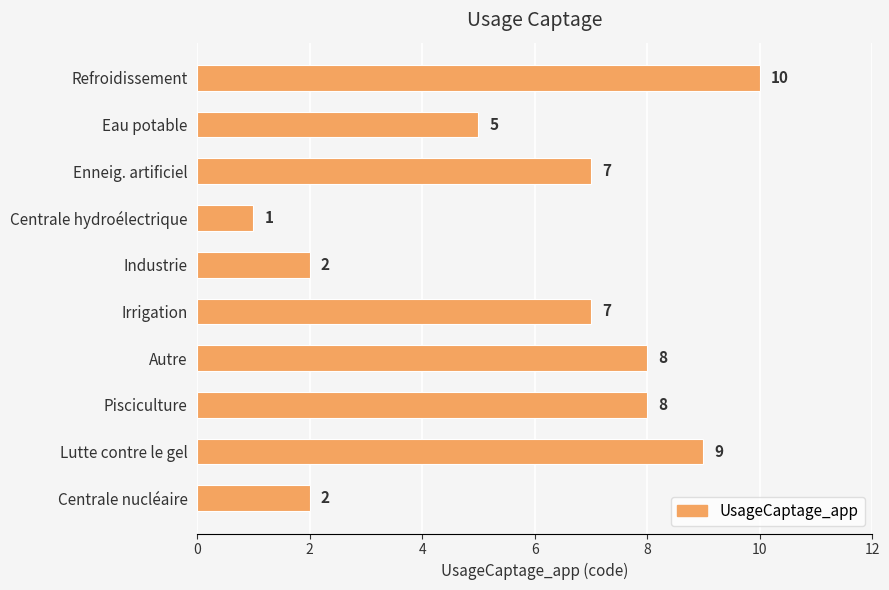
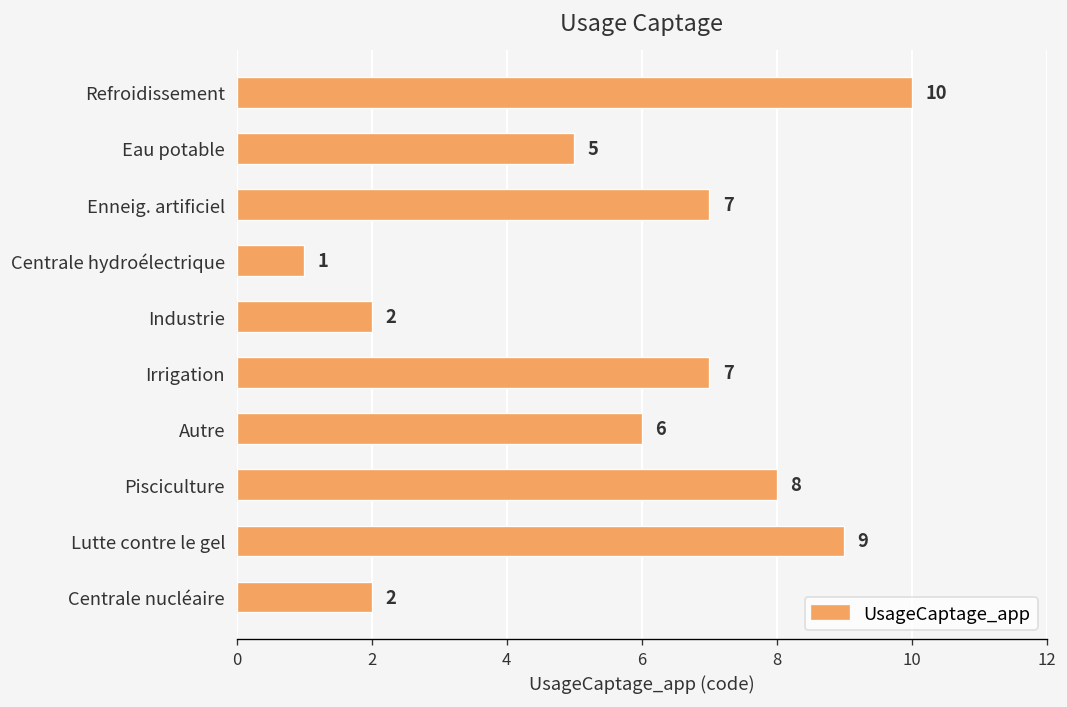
Autre: 8 -> 6
